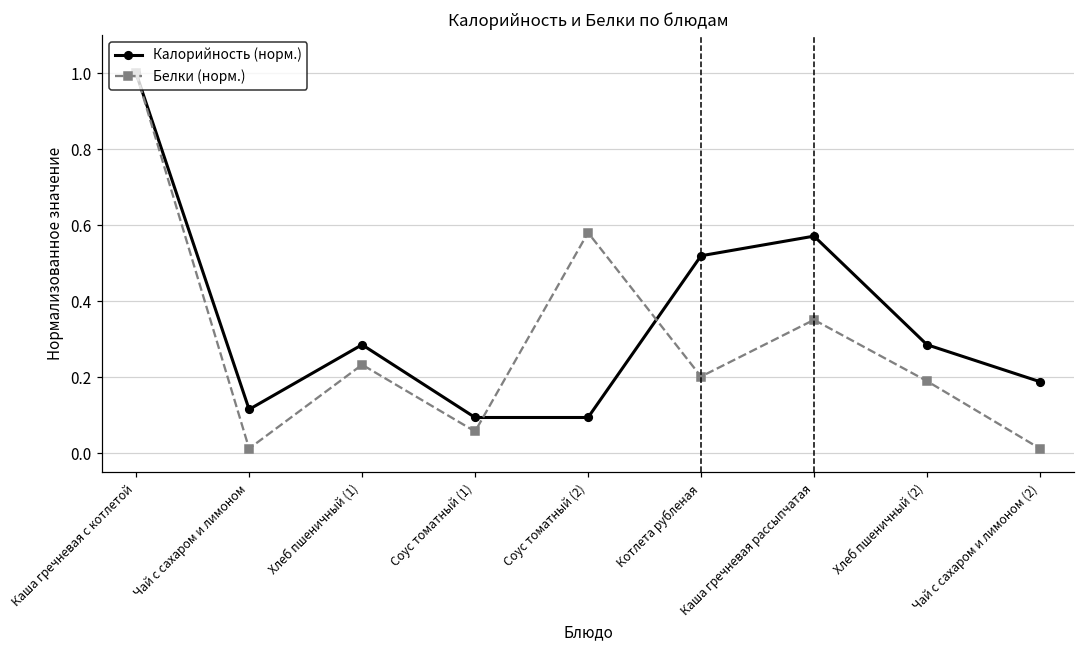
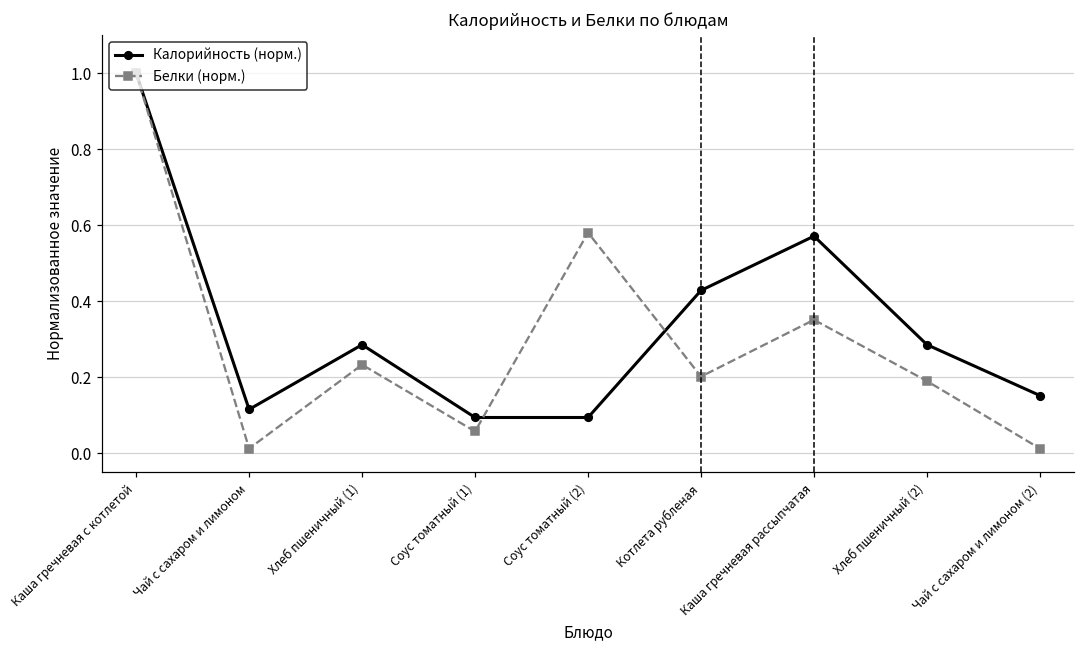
Калорийность (норм.), Котлета рубленая: 0.52 -> 0.43
Калорийность (норм.), Чай с сахаром и лимоном (2): 0.19 -> 0.15
